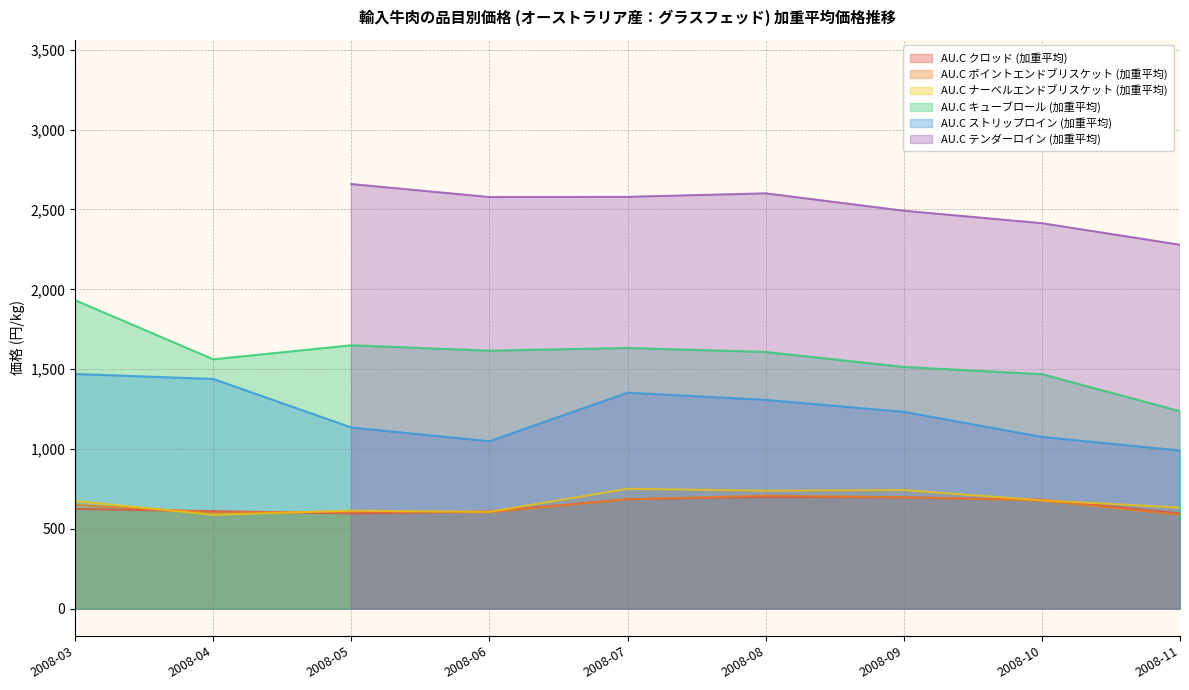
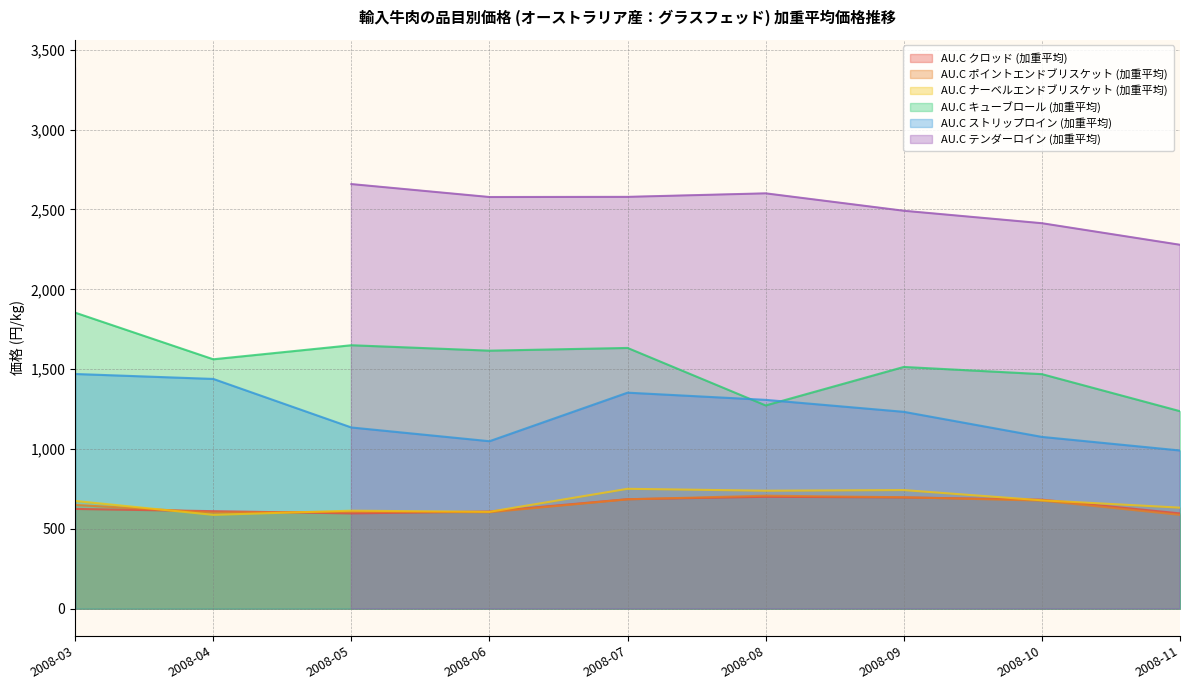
AU.C キューブロール (加重平均), 2008-03: 1,930 -> 1,850
AU.C キューブロール (加重平均), 2008-08: 1,610 -> 1,270
